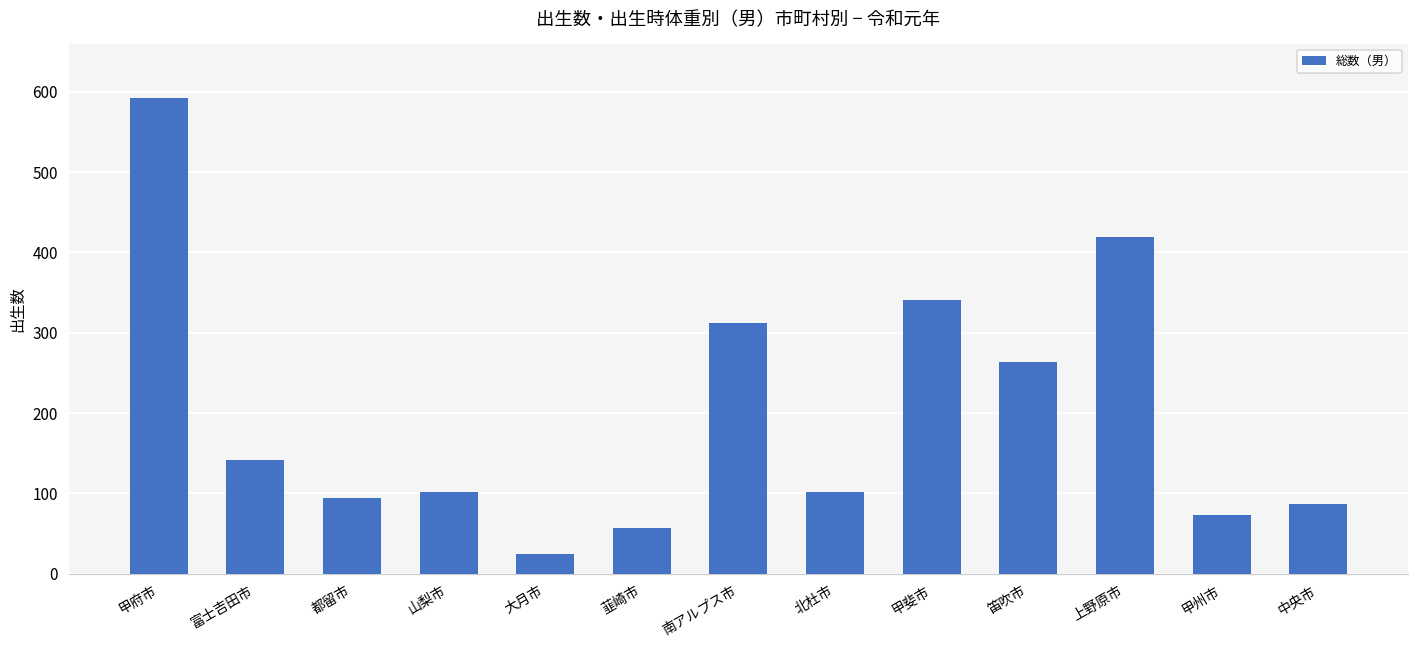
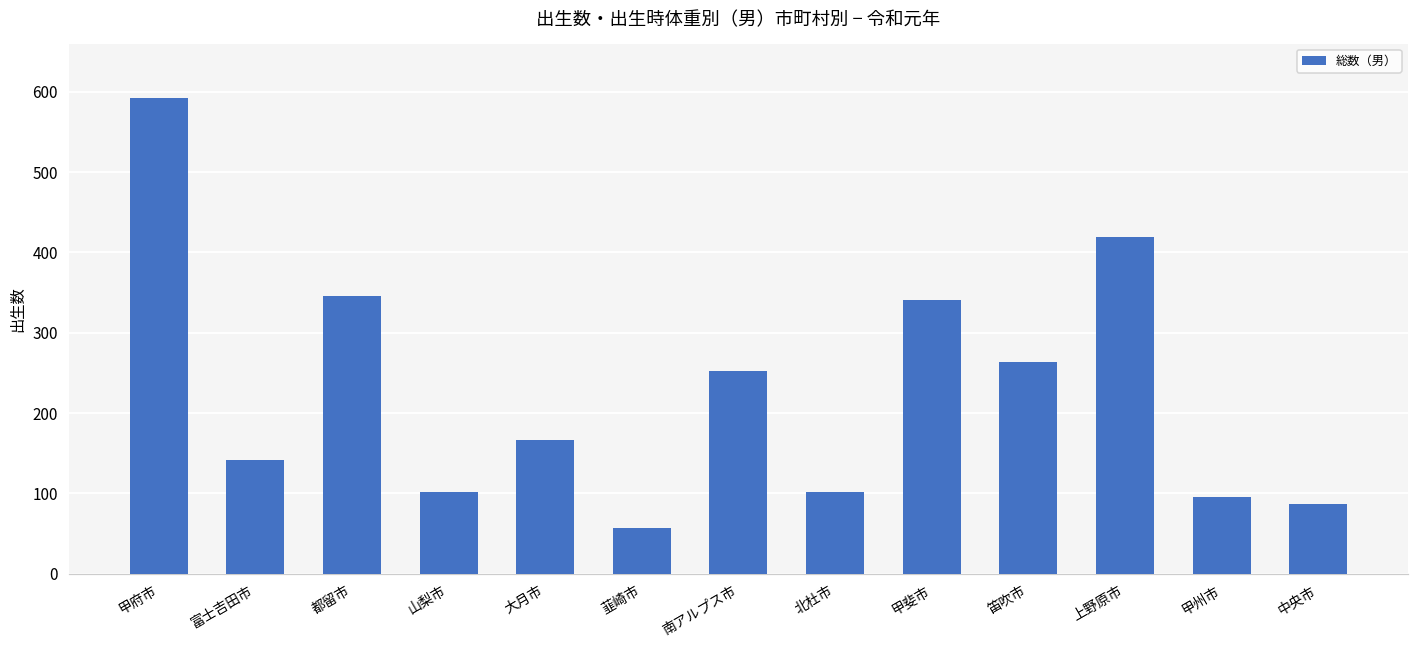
都留市: 90 -> 350
大月市: 30 -> 170
南アルプス市: 310 -> 250
甲州市: 70 -> 100
